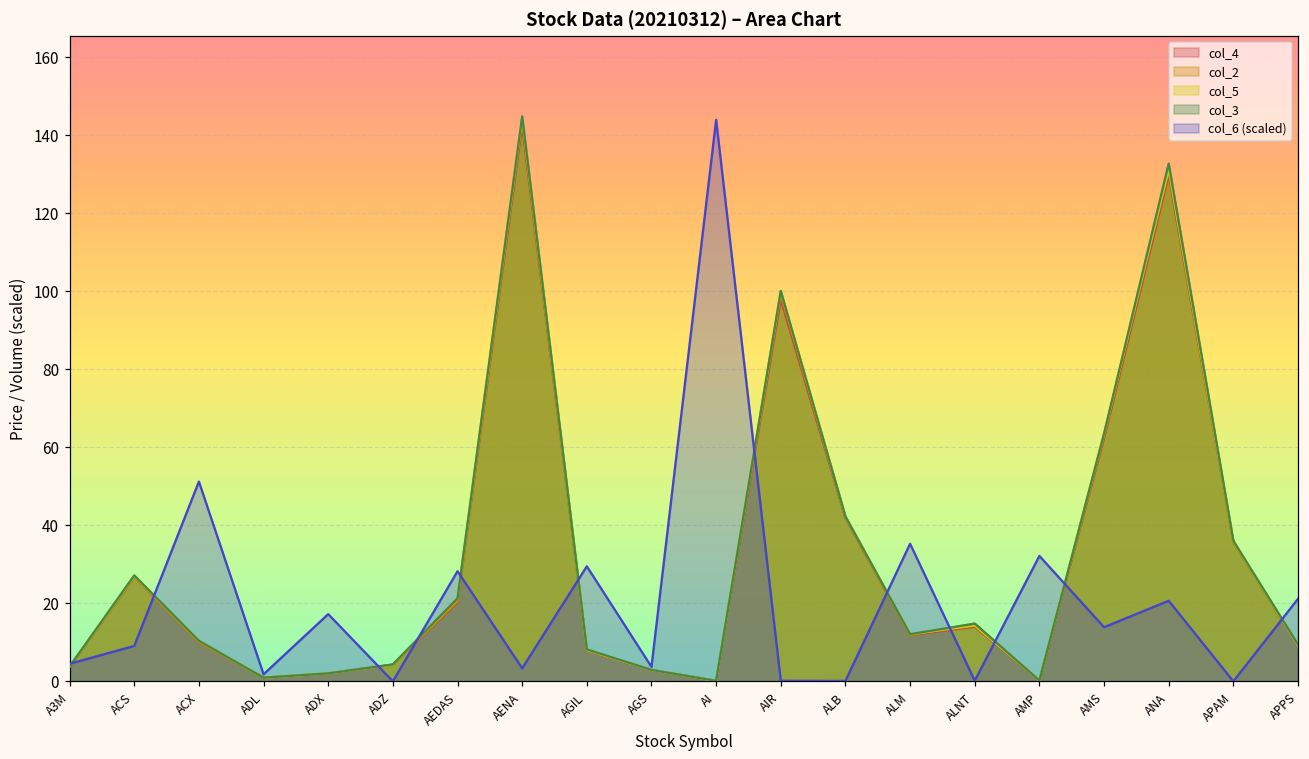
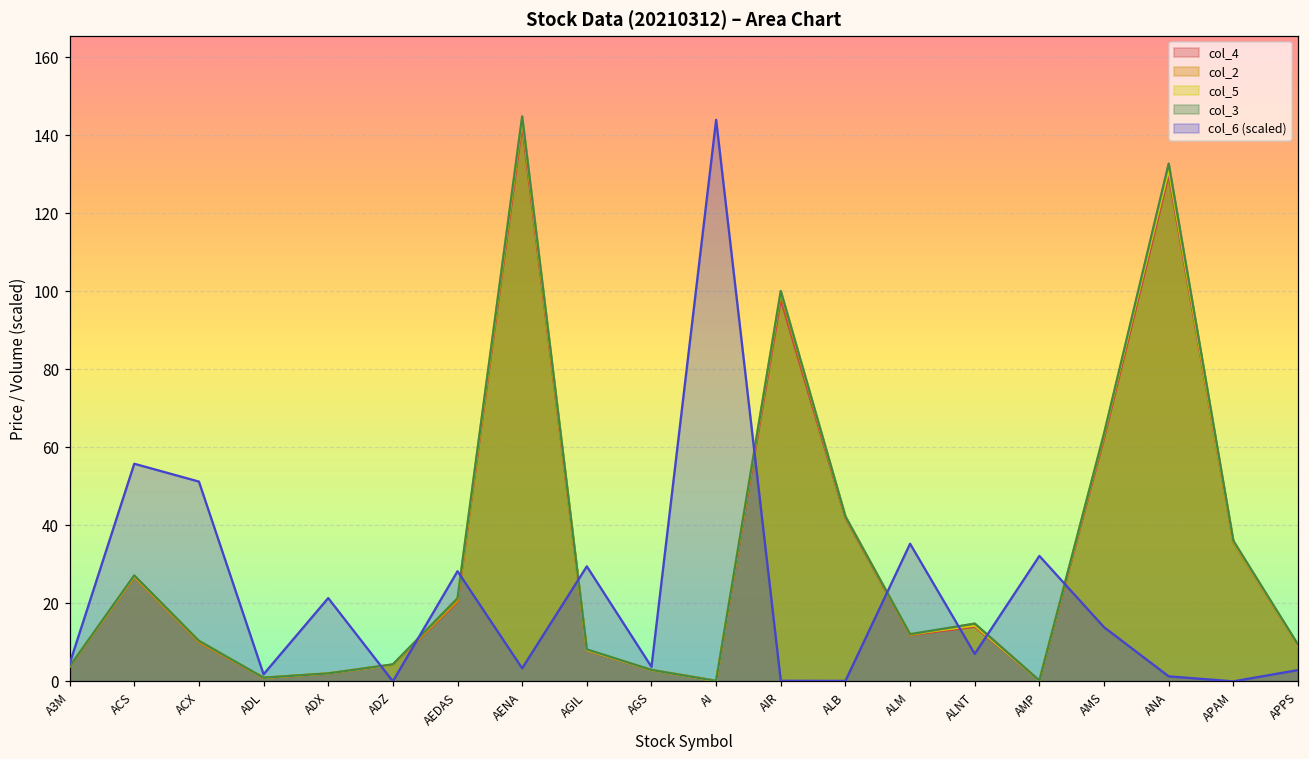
col_6 (scaled), ACS: 9 -> 56
col_6 (scaled), ADX: 17 -> 21
col_6 (scaled), ALNT: 0 -> 7
col_6 (scaled), ANA: 21 -> 1
col_6 (scaled), APPS: 21 -> 3
